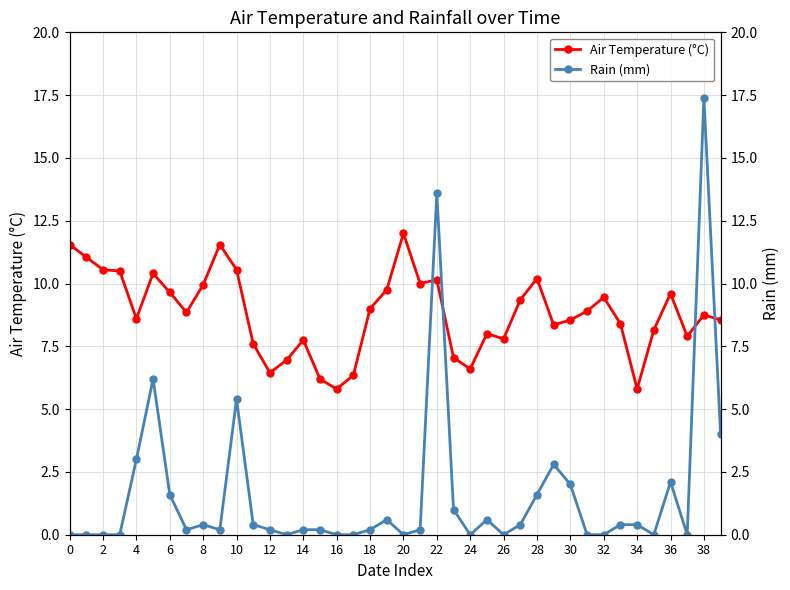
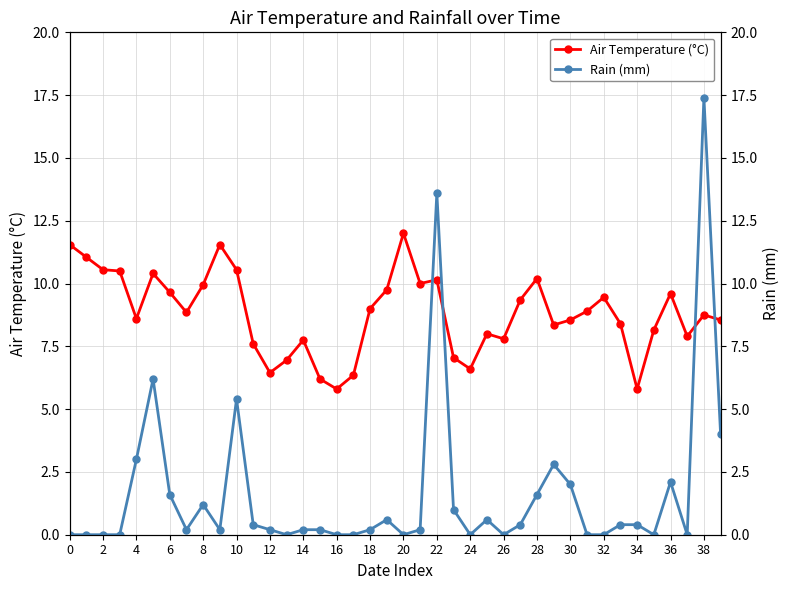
Rain (mm), 8: 0.4 -> 1.2
